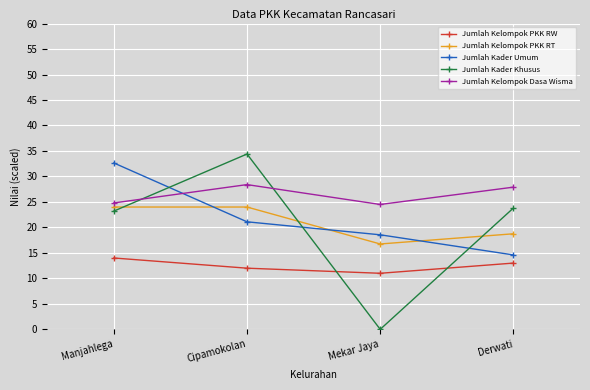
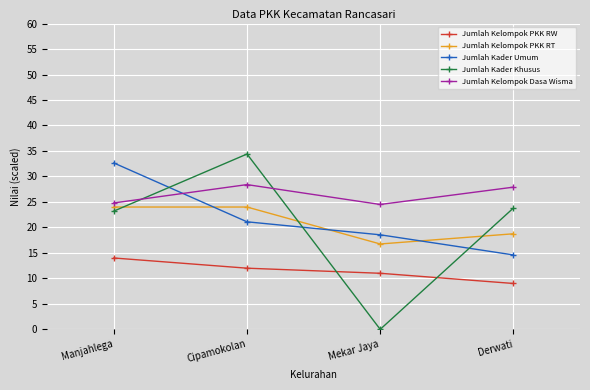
Jumlah Kelompok PKK RW, Derwati: 13 -> 9
